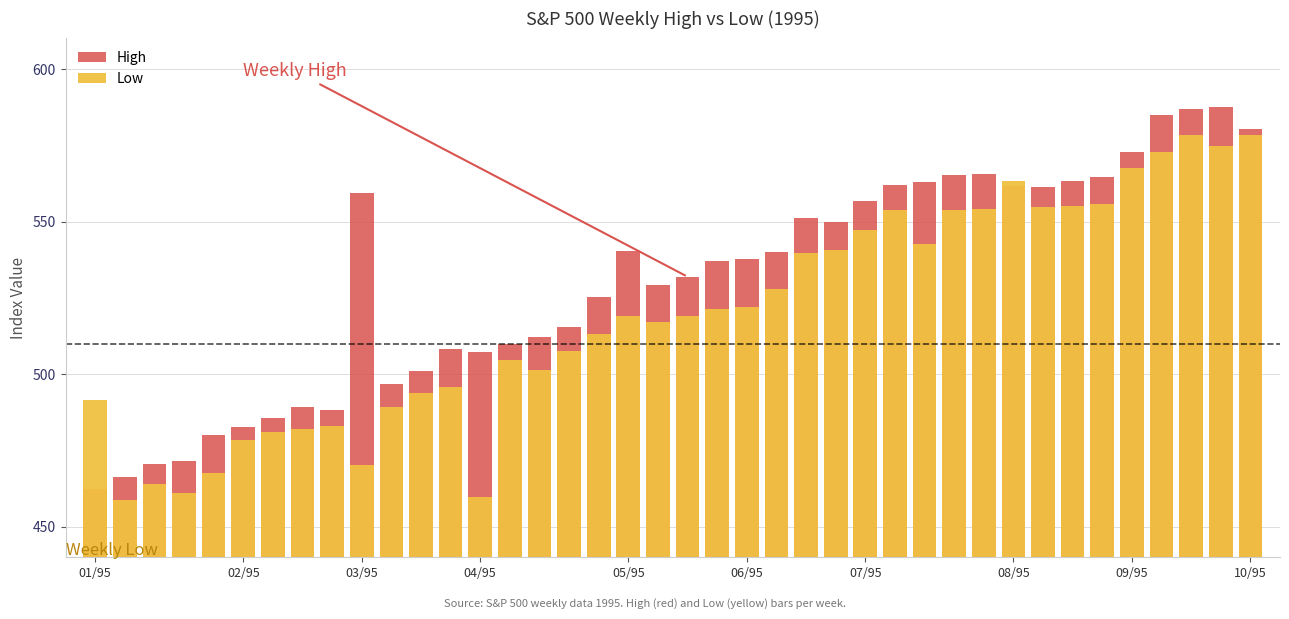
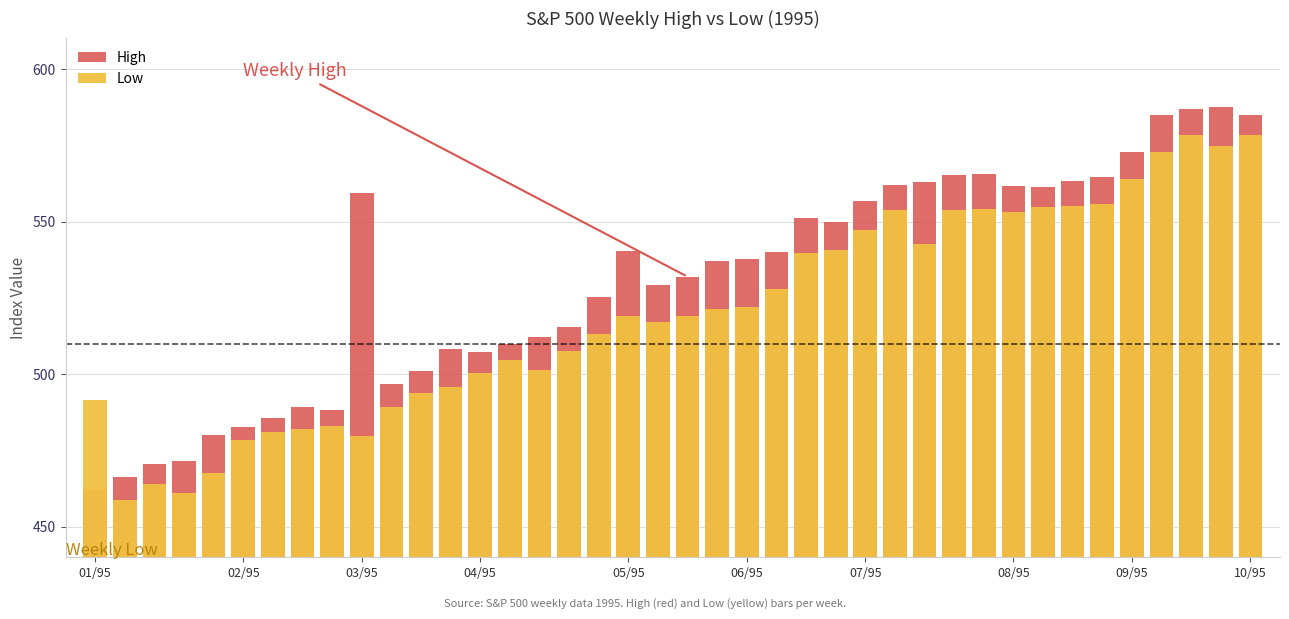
Low, 03/95: 470 -> 480
Low, 04/95: 460 -> 500
Low, 08/95: 563 -> 553
Low, 09/95: 568 -> 564
High, 10/95: 580 -> 585
